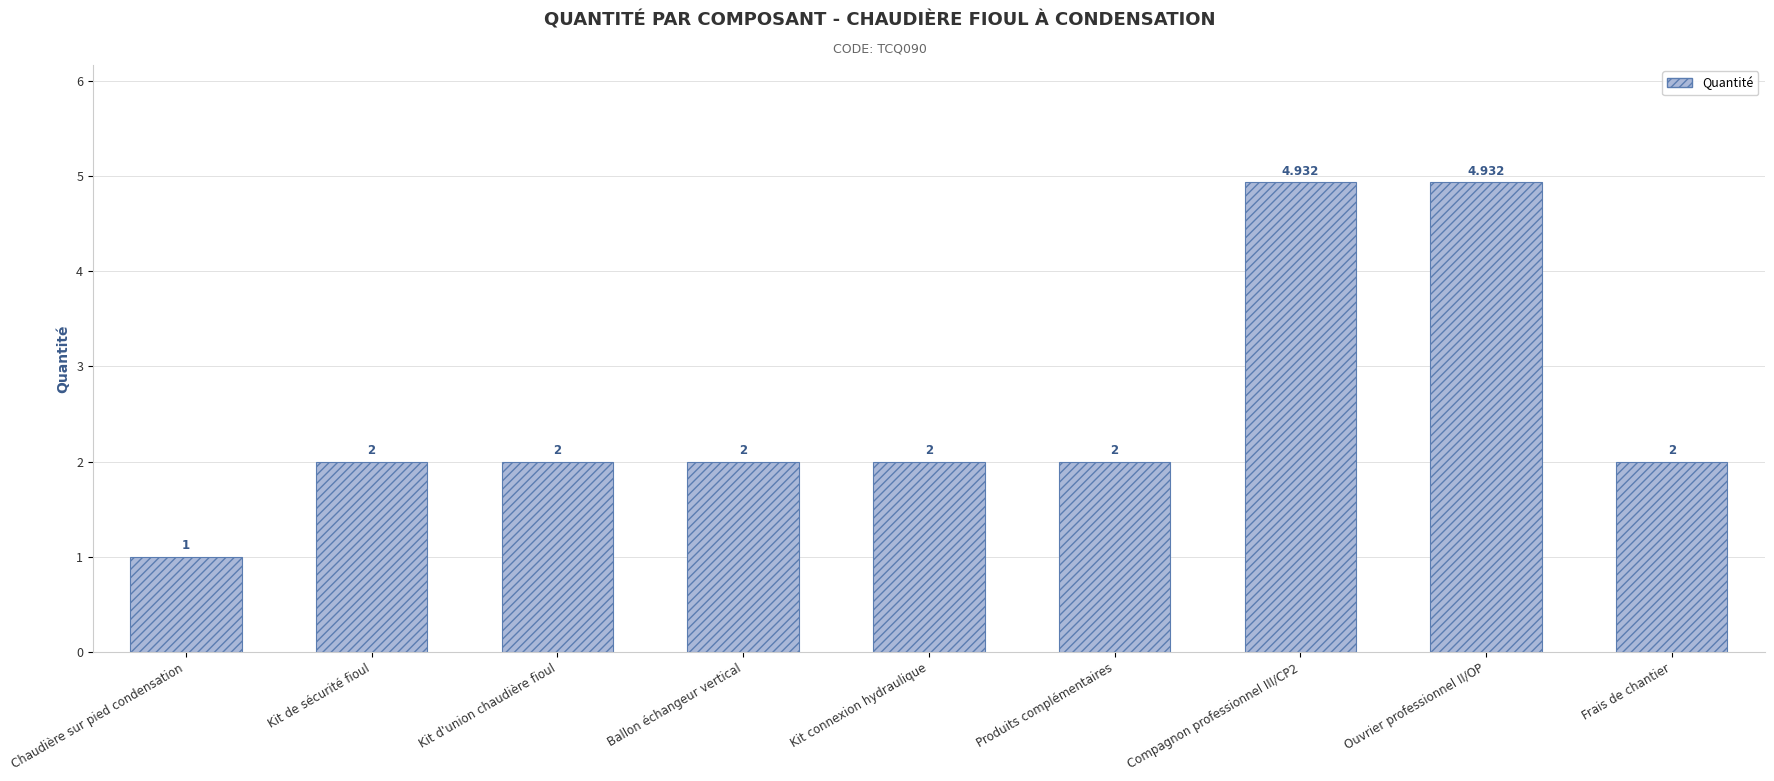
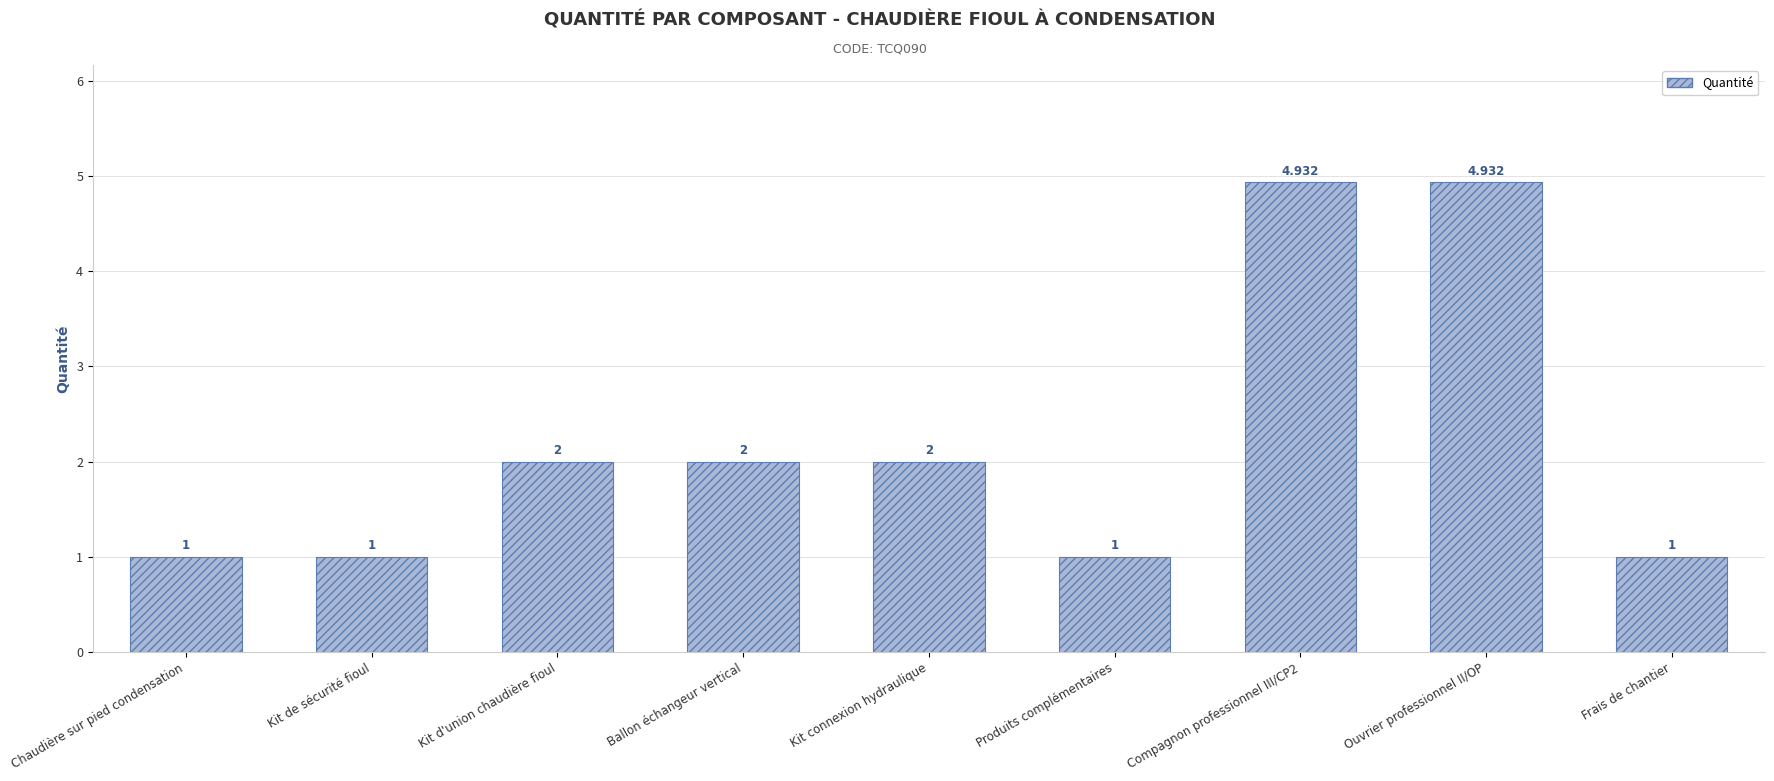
Kit de sécurité fioul: 2 -> 1
Produits complémentaires: 2 -> 1
Frais de chantier: 2 -> 1
